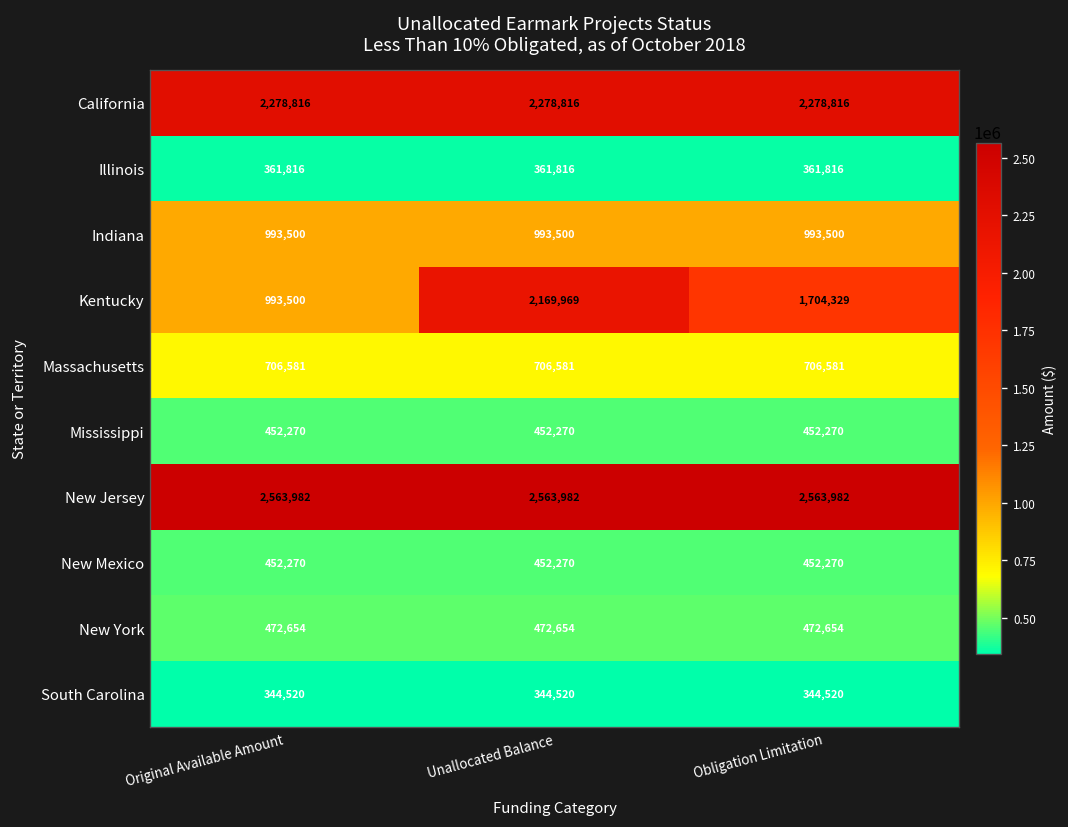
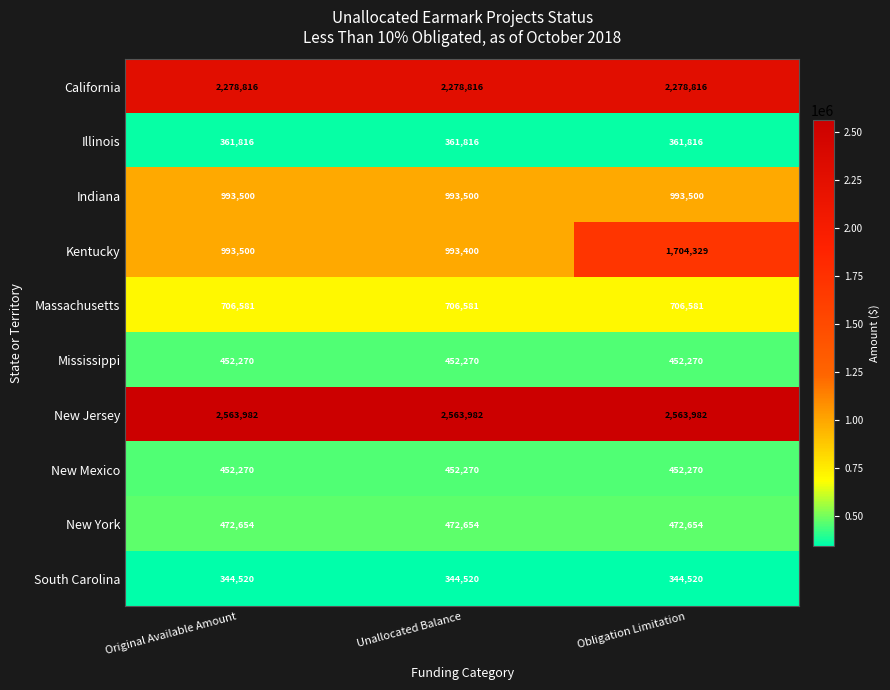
Kentucky, Unallocated Balance: 2,169,969 -> 993,400
